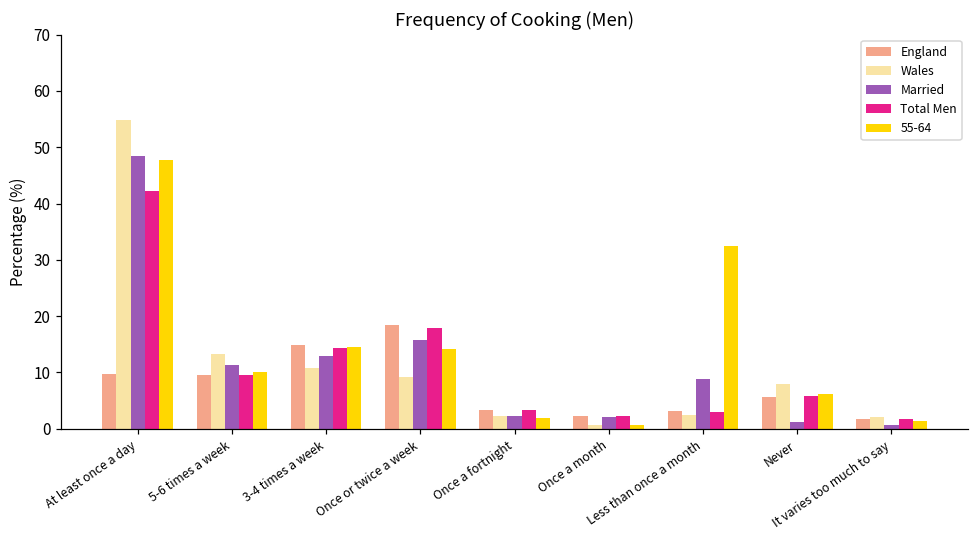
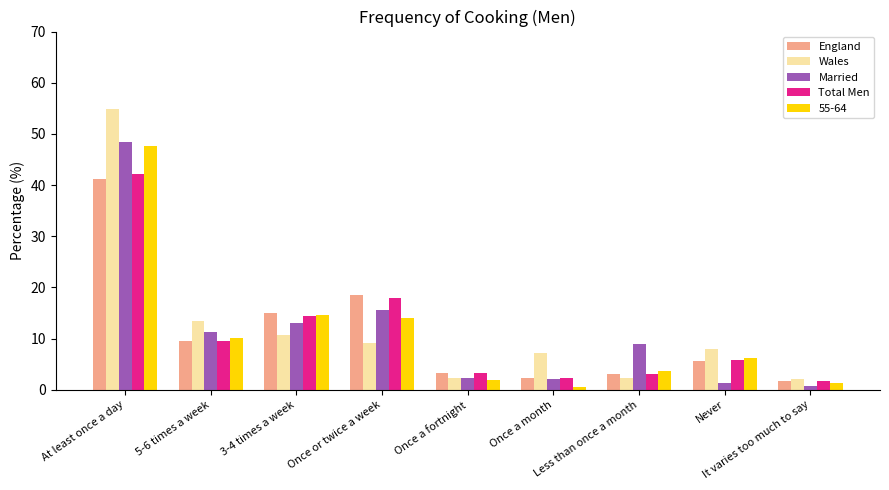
England, At least once a day: 10 -> 41
Wales, Once a month: 1 -> 7
55-64, Less than once a month: 33 -> 4
